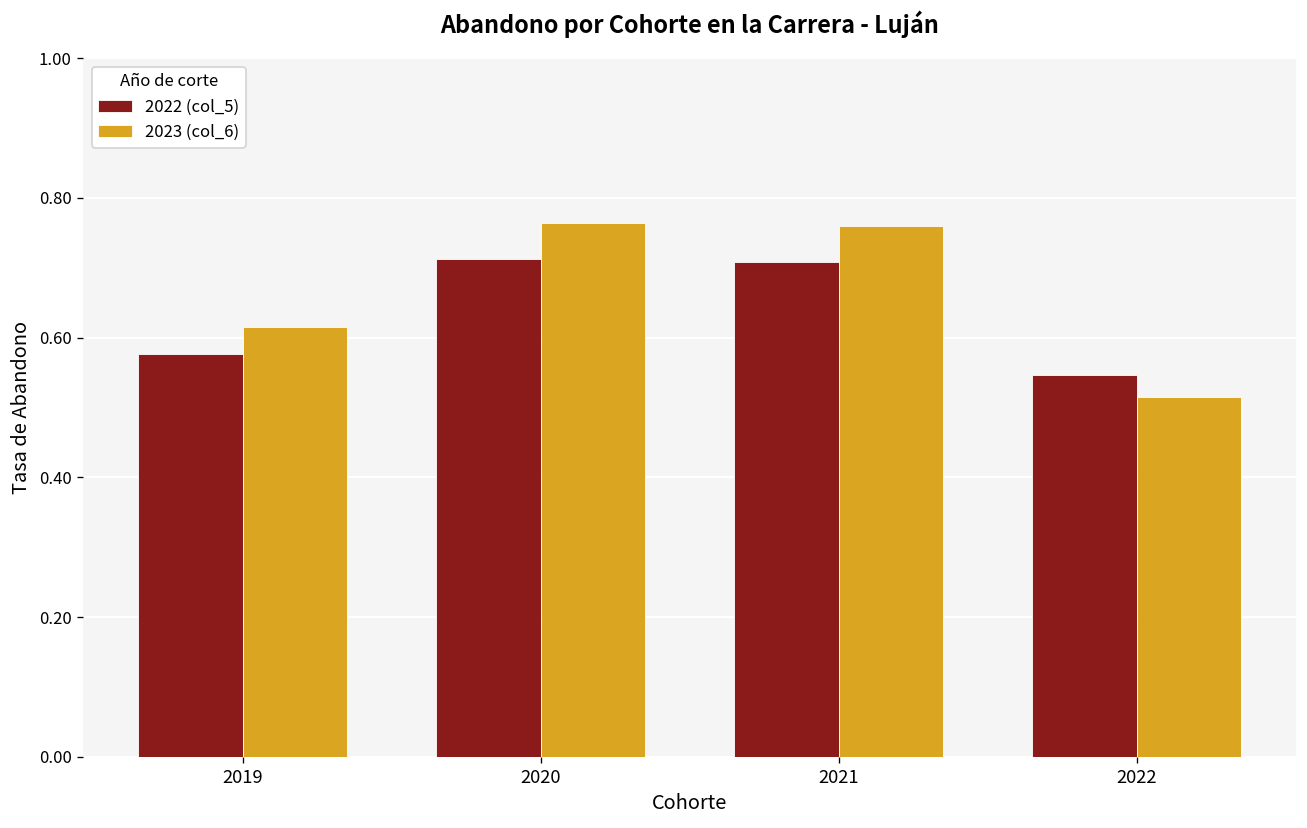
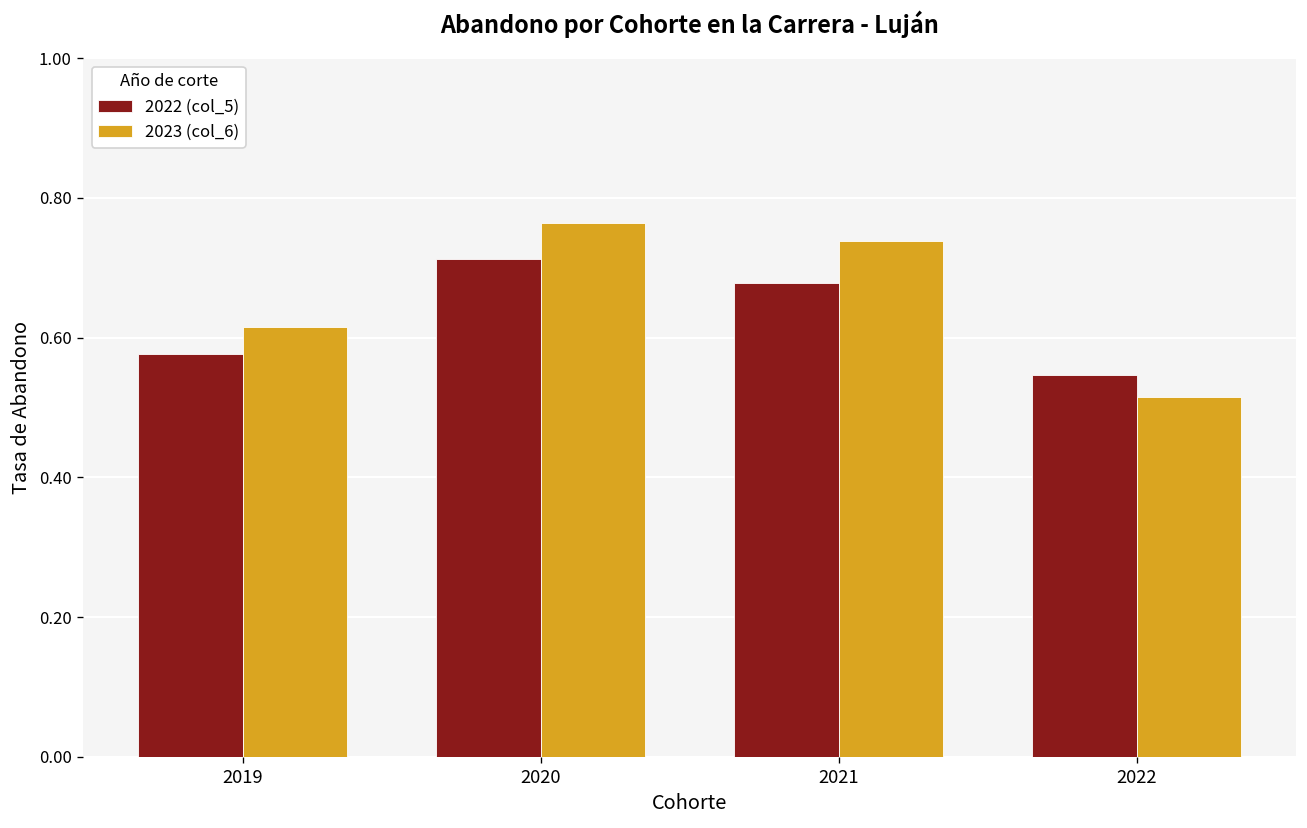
2022 (col_5), 2021: 0.71 -> 0.68
2023 (col_6), 2021: 0.76 -> 0.74
